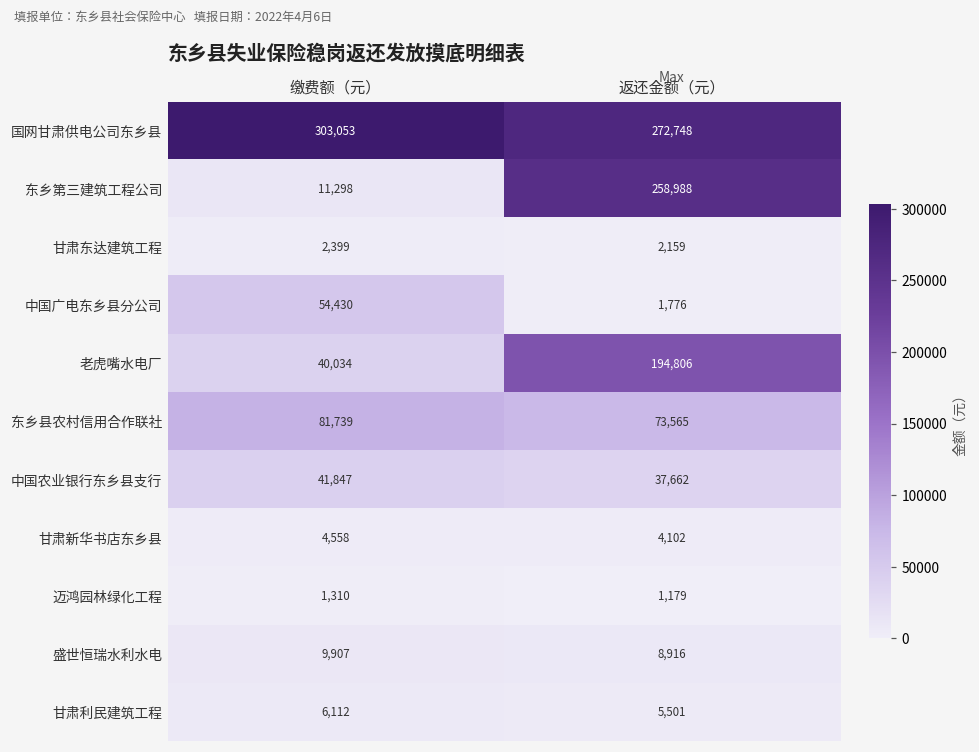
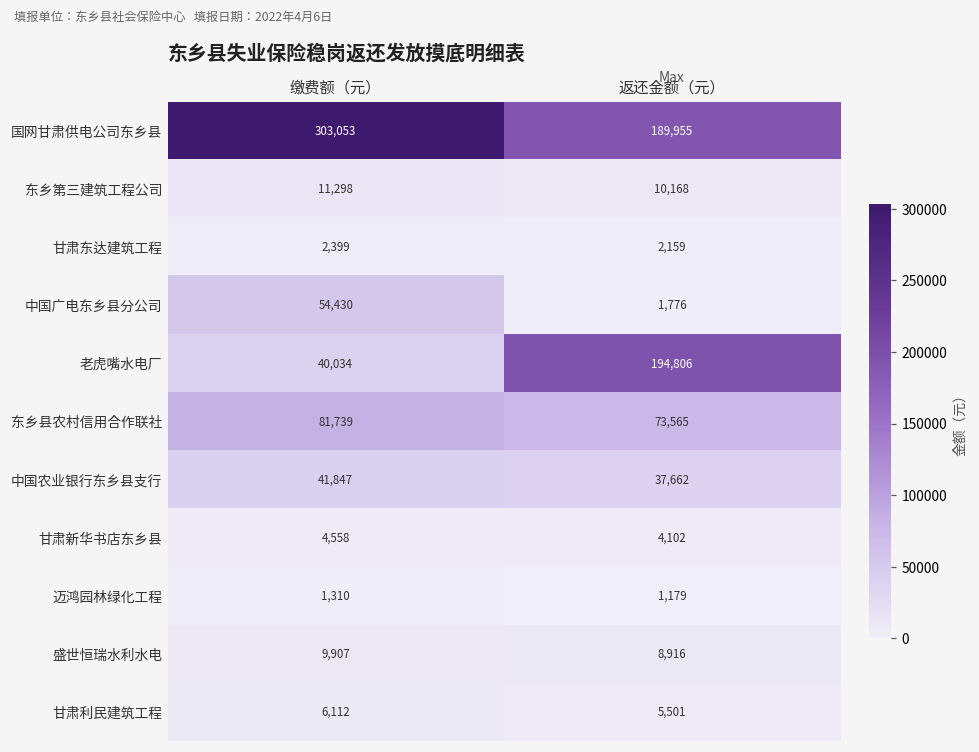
国网甘肃供电公司东乡县, 返还金额（元）: 272,748 -> 189,955
东乡第三建筑工程公司, 返还金额（元）: 258,988 -> 10,168
